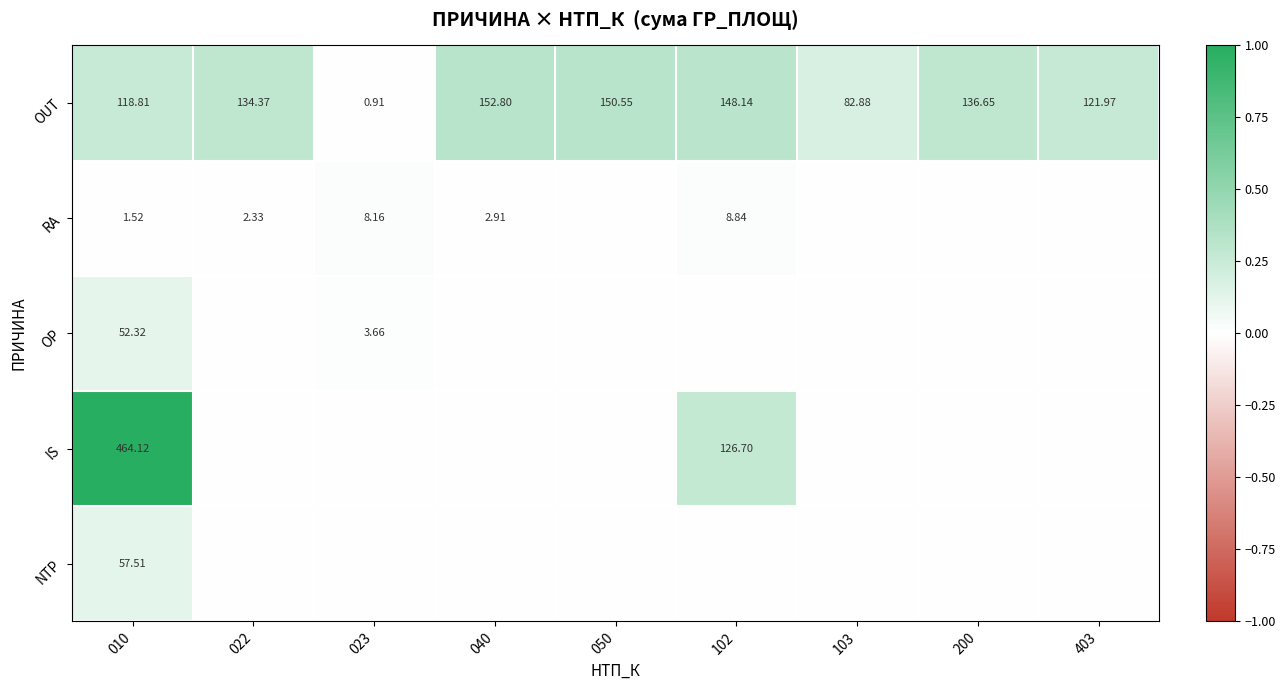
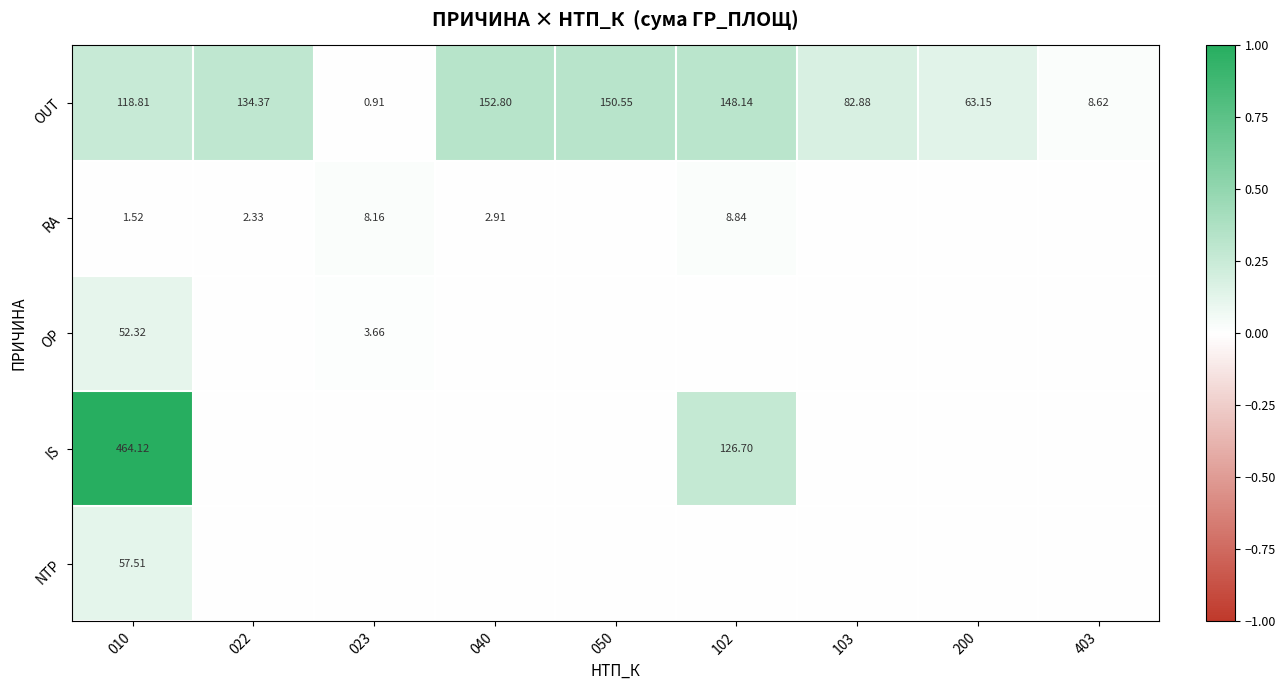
OUT, 200: 136.65 -> 63.15
OUT, 403: 121.97 -> 8.62
